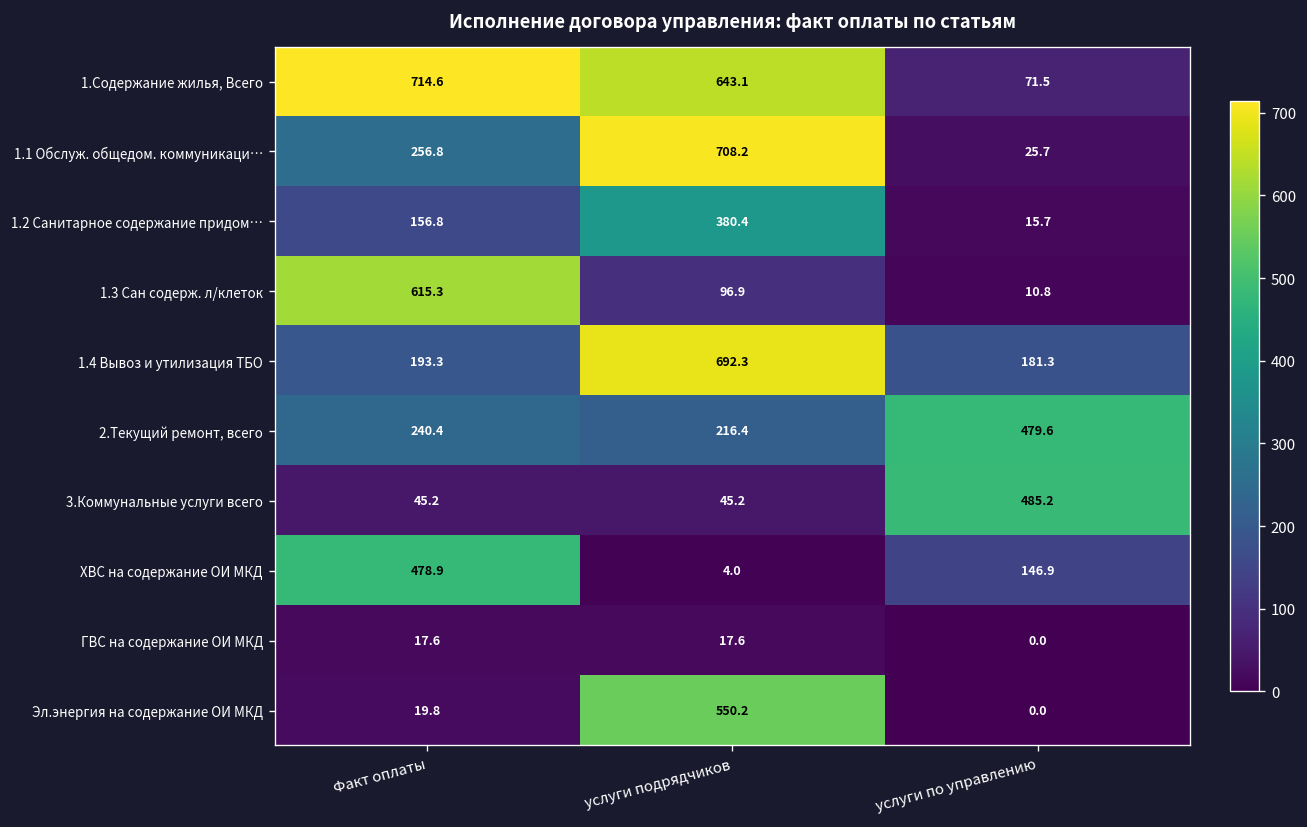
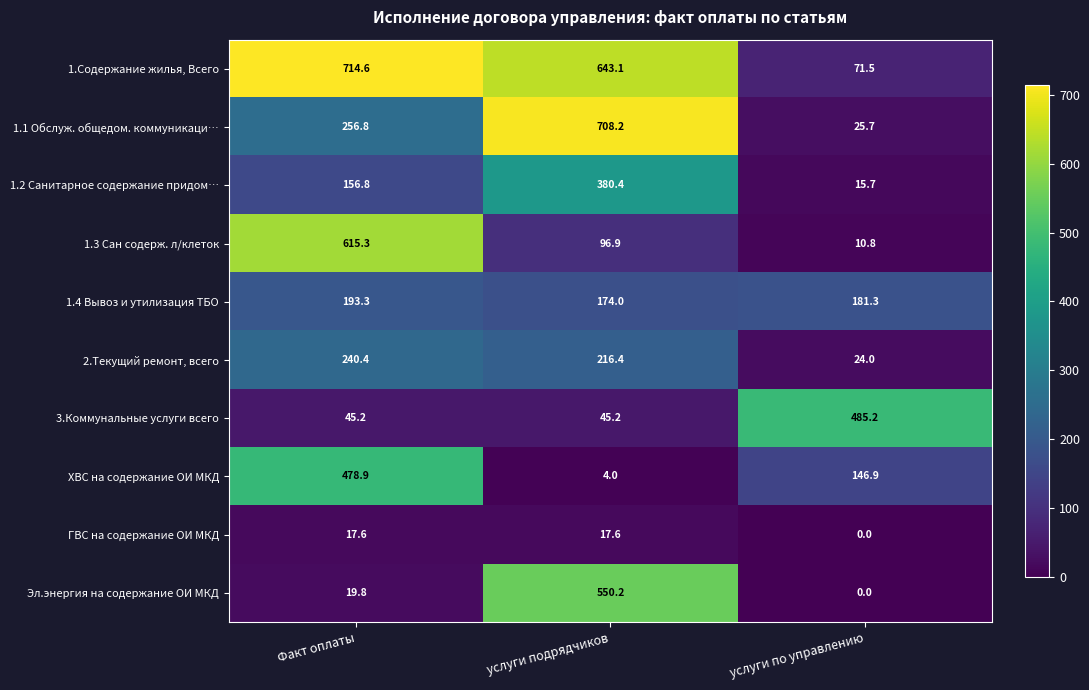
1.4 Вывоз и утилизация ТБО, услуги подрядчиков: 692.3 -> 174.0
2.Текущий ремонт, всего, услуги по управлению: 479.6 -> 24.0
